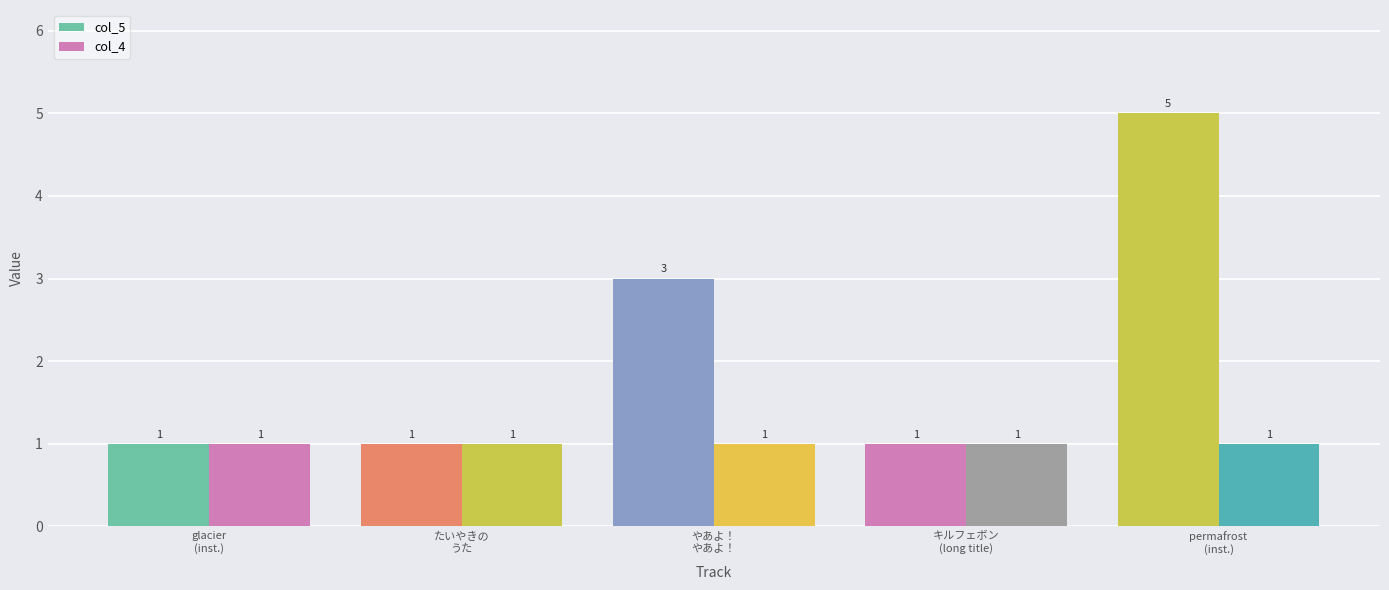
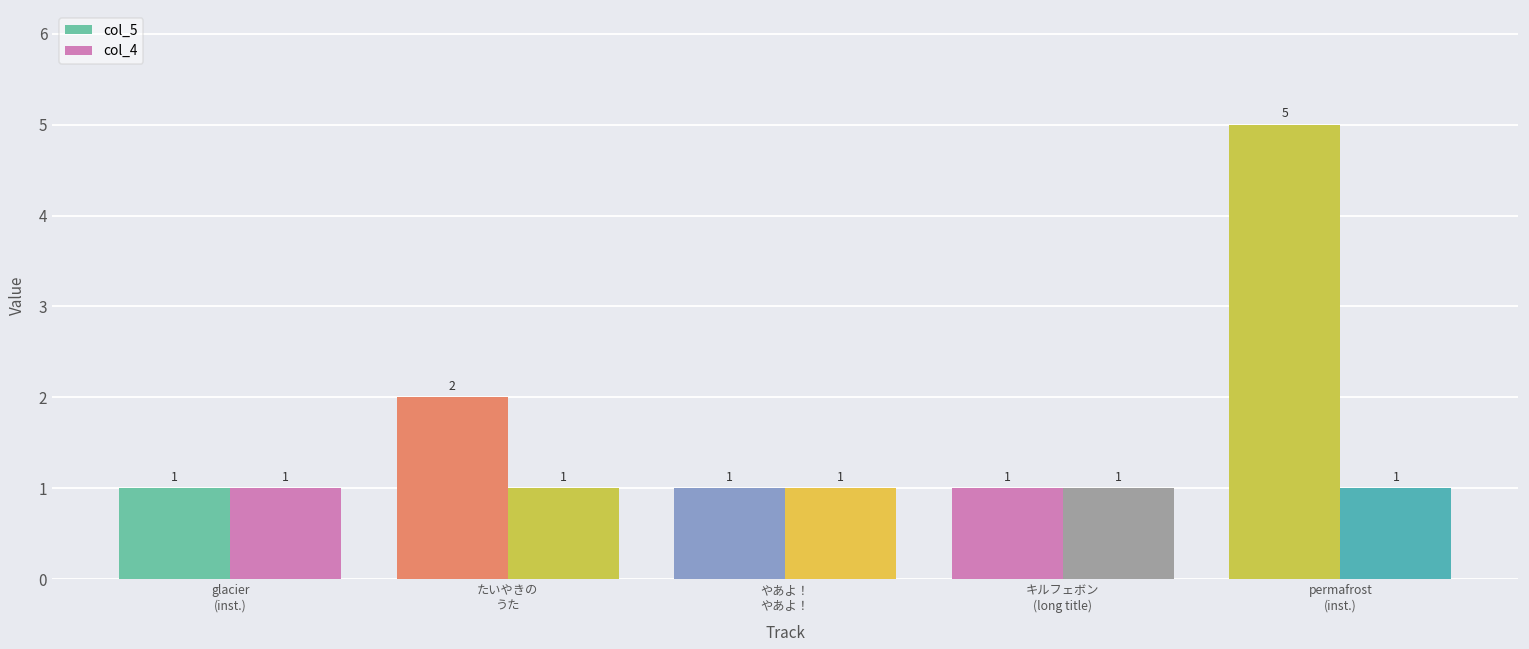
col_5, たいやきの うた: 1 -> 2
col_5, やあよ！ やあよ！: 3 -> 1
